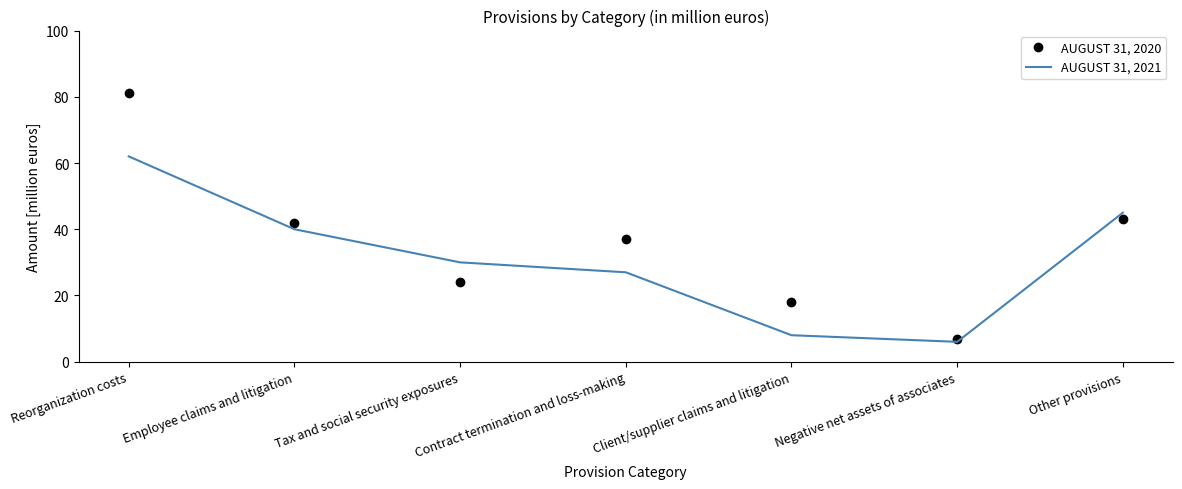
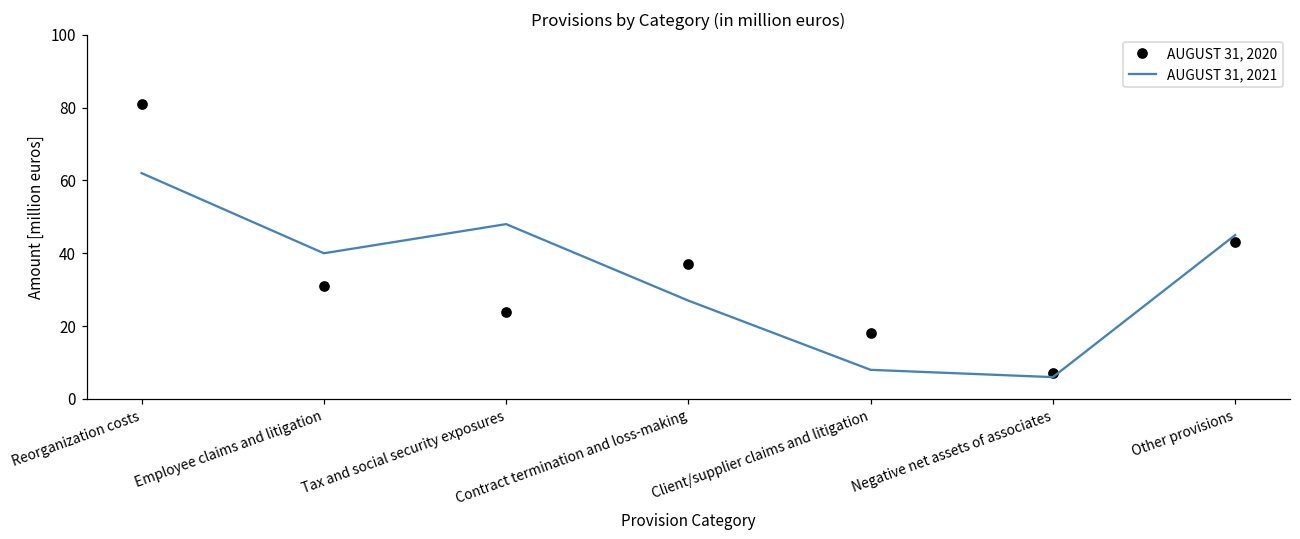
AUGUST 31, 2020, Employee claims and litigation: 42 -> 31
AUGUST 31, 2021, Tax and social security exposures: 30 -> 48
